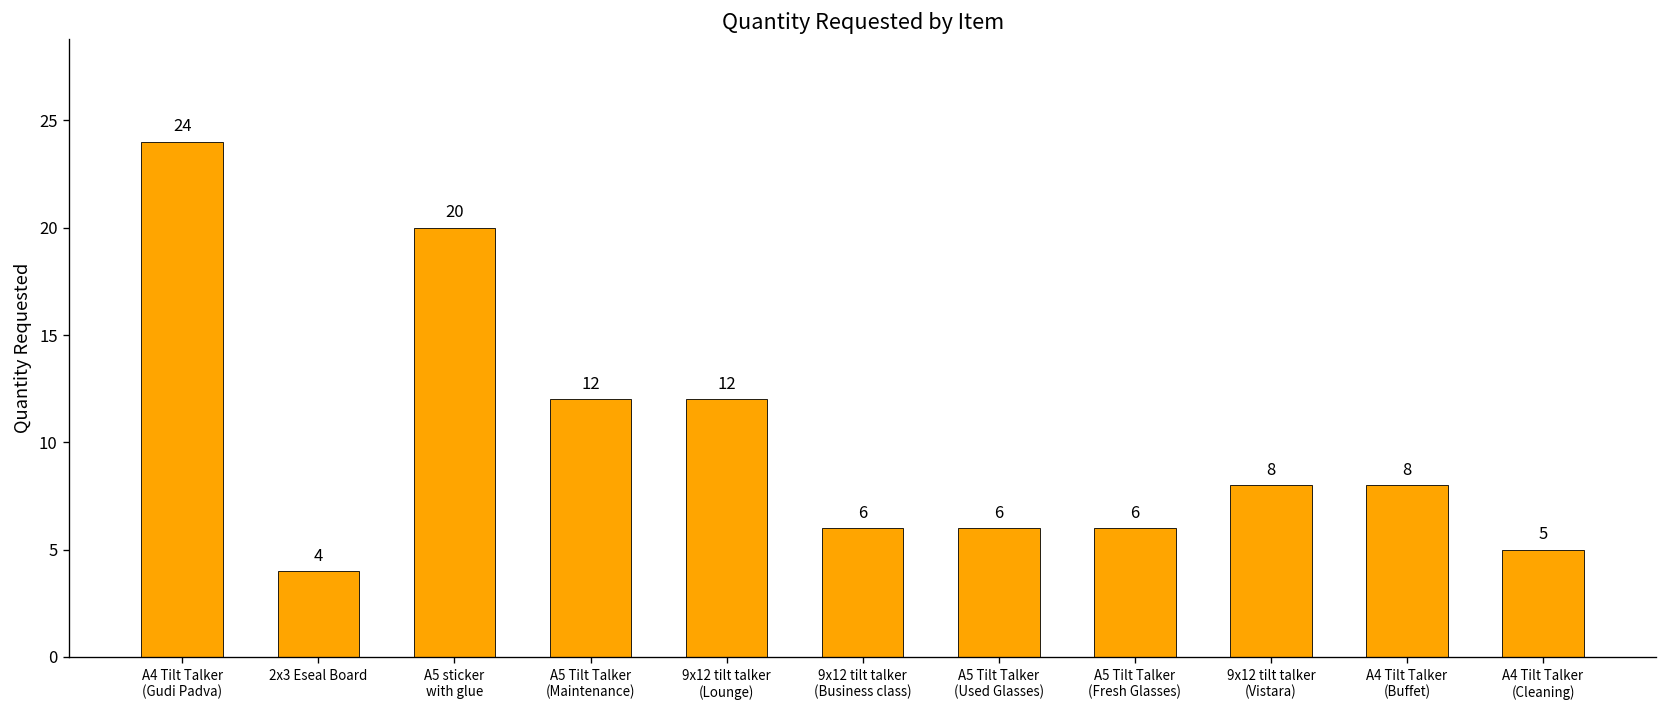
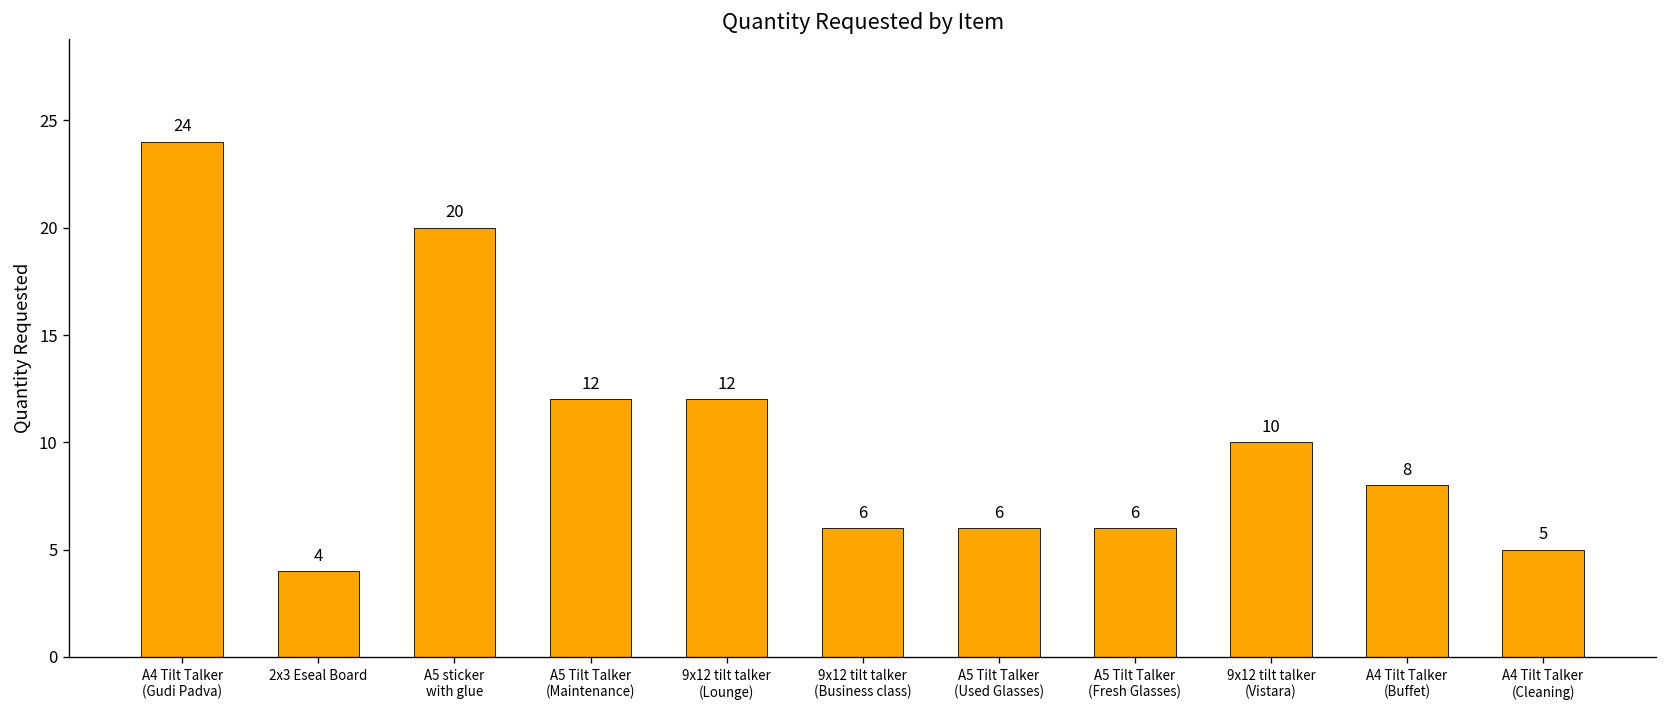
9x12 tilt talker (Vistara): 8 -> 10
